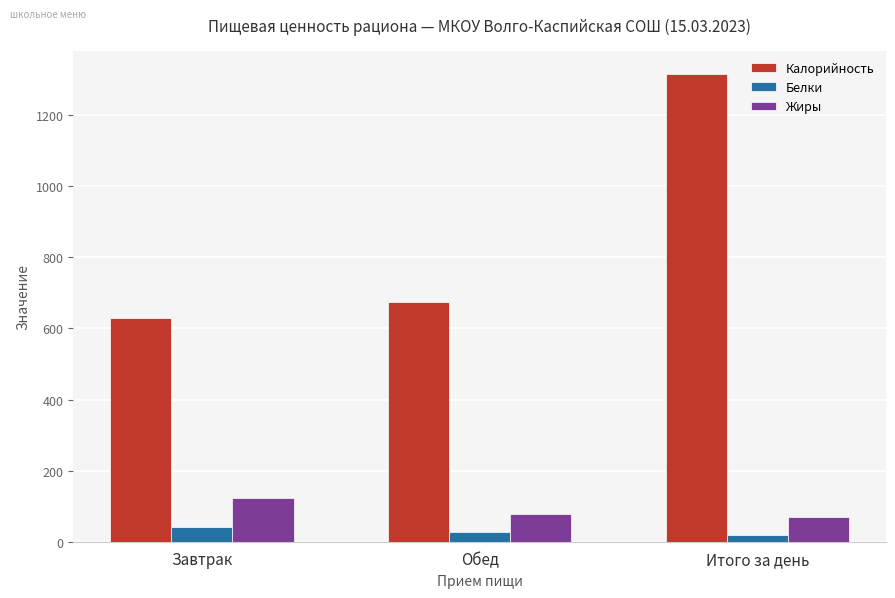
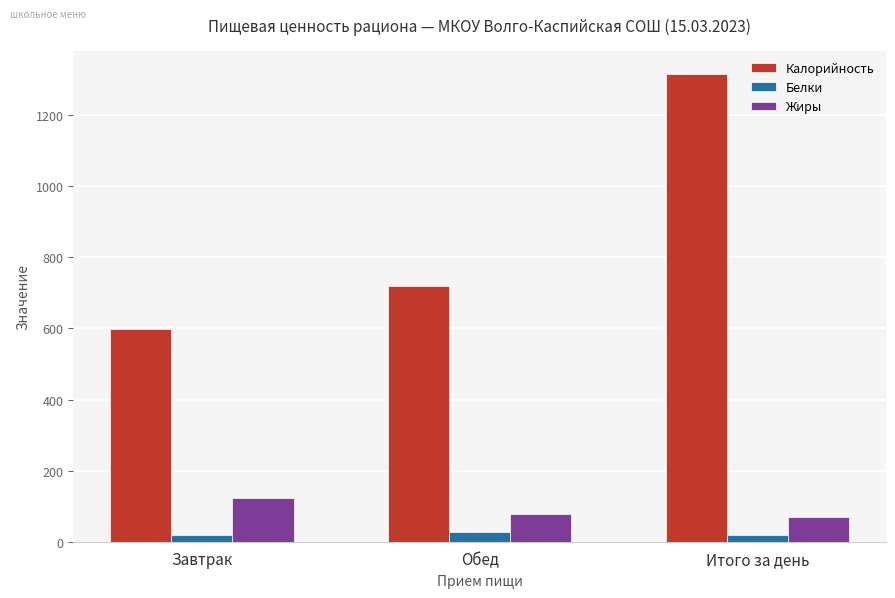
Калорийность, Завтрак: 630 -> 600
Белки, Завтрак: 40 -> 20
Калорийность, Обед: 670 -> 720
